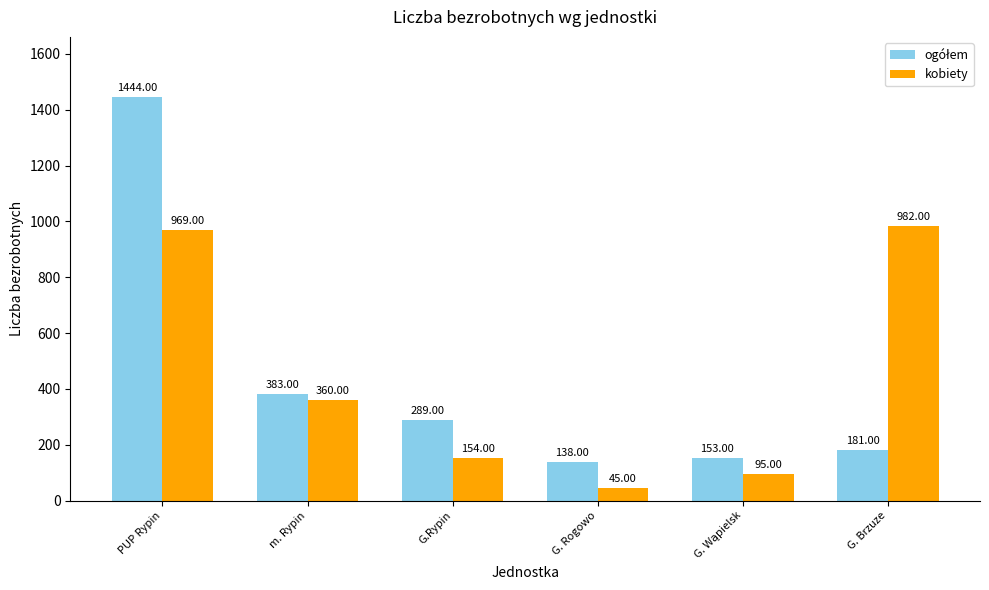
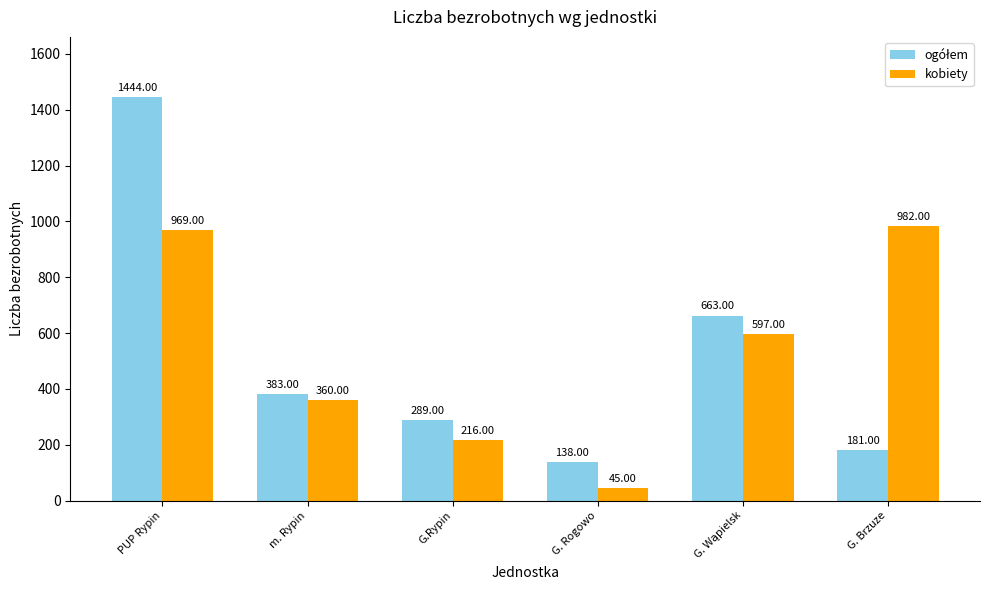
kobiety, G.Rypin: 154.00 -> 216.00
ogółem, G. Wąpielsk: 153.00 -> 663.00
kobiety, G. Wąpielsk: 95.00 -> 597.00
